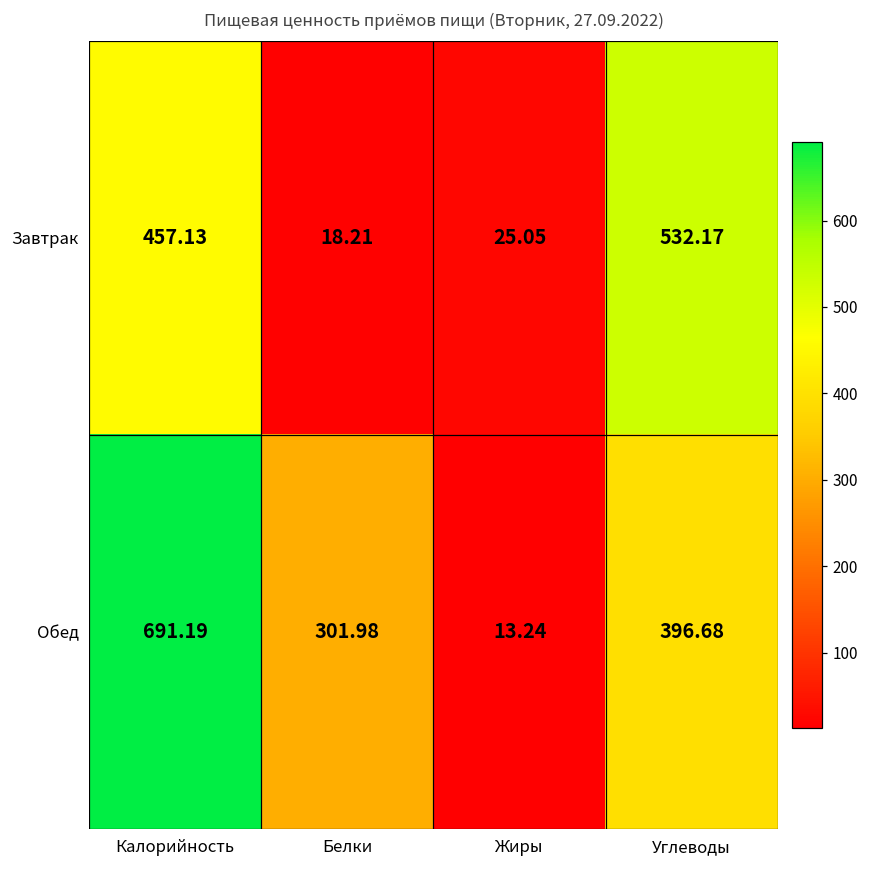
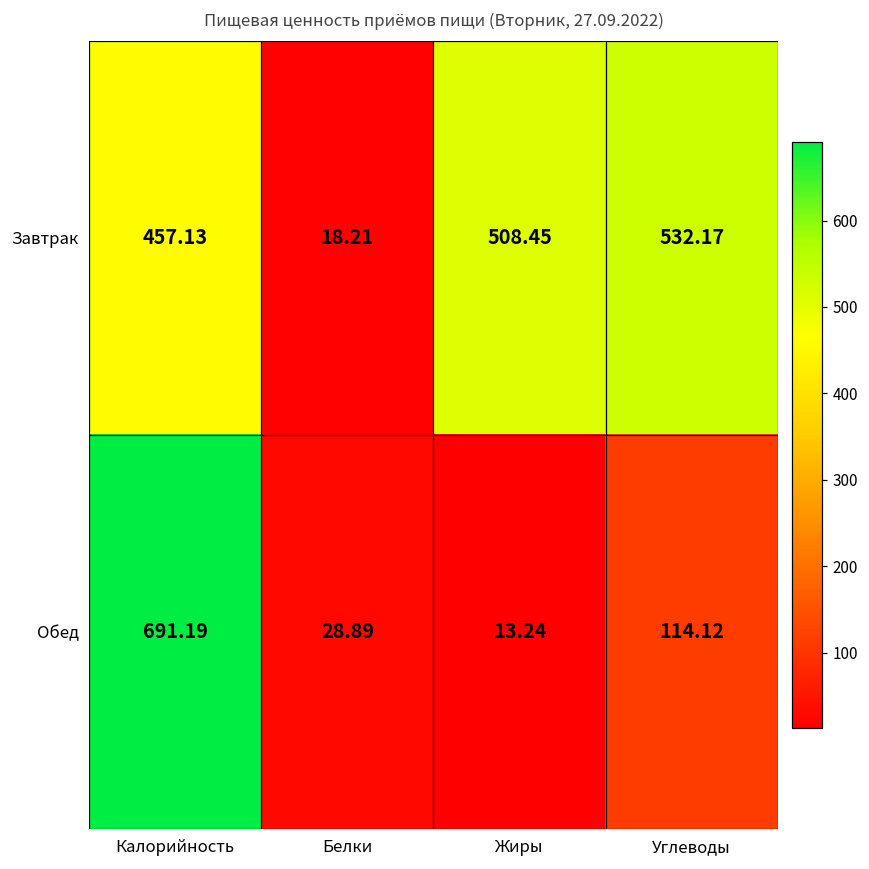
Завтрак, Жиры: 25.05 -> 508.45
Обед, Белки: 301.98 -> 28.89
Обед, Углеводы: 396.68 -> 114.12
